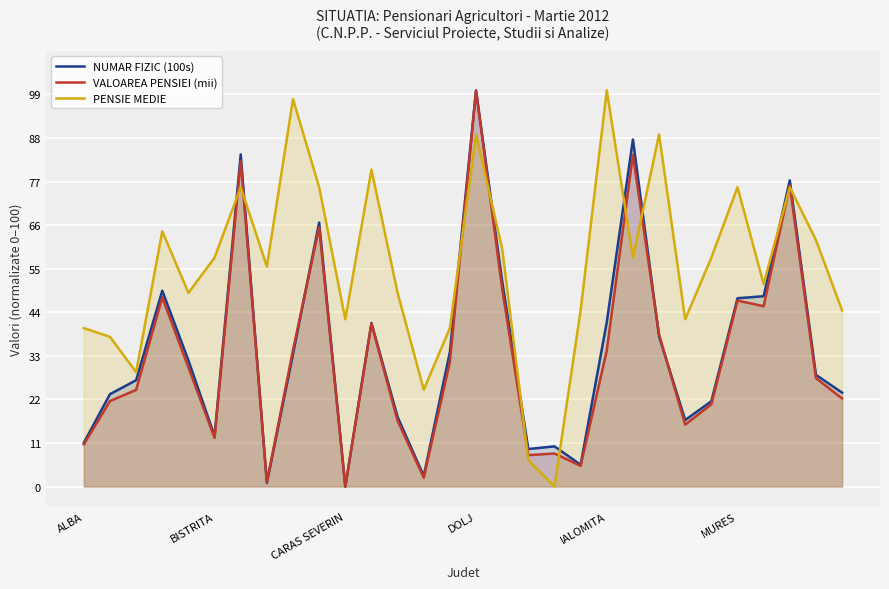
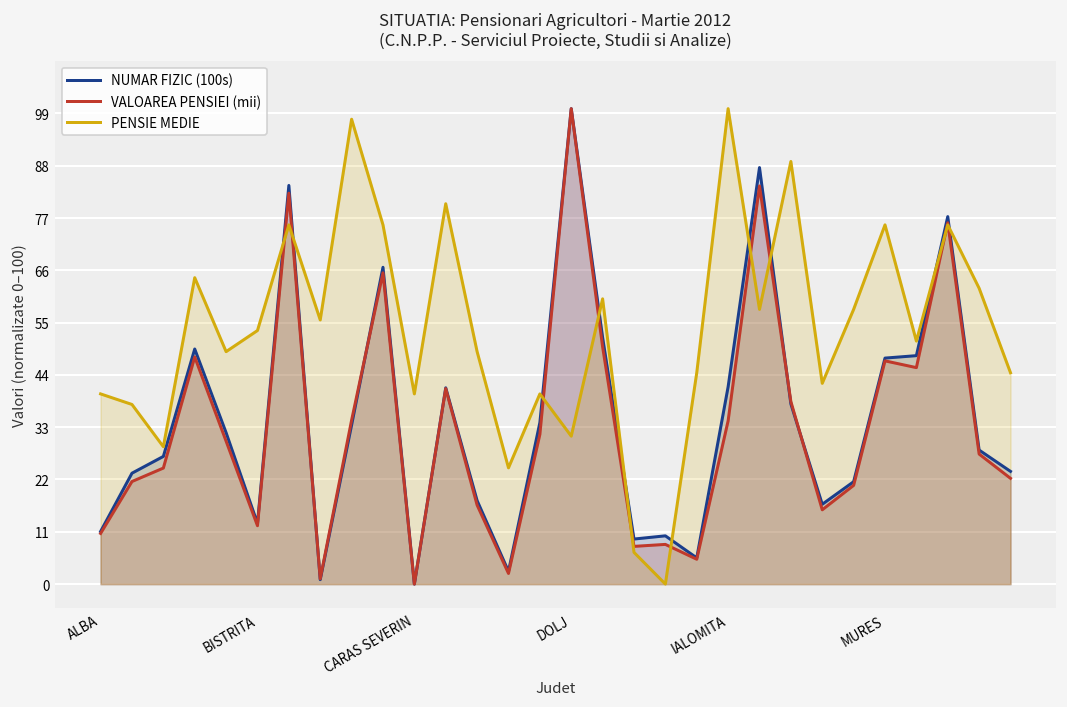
PENSIE MEDIE, BISTRITA: 58 -> 53
PENSIE MEDIE, CARAS SEVERIN: 42 -> 40
PENSIE MEDIE, DOLJ: 89 -> 31
